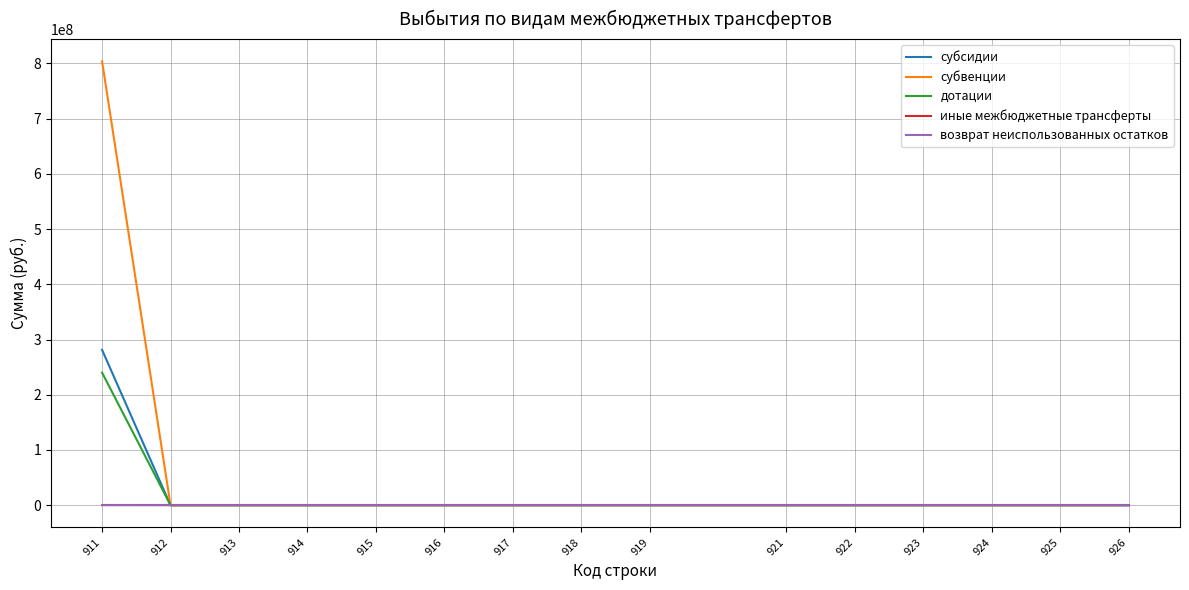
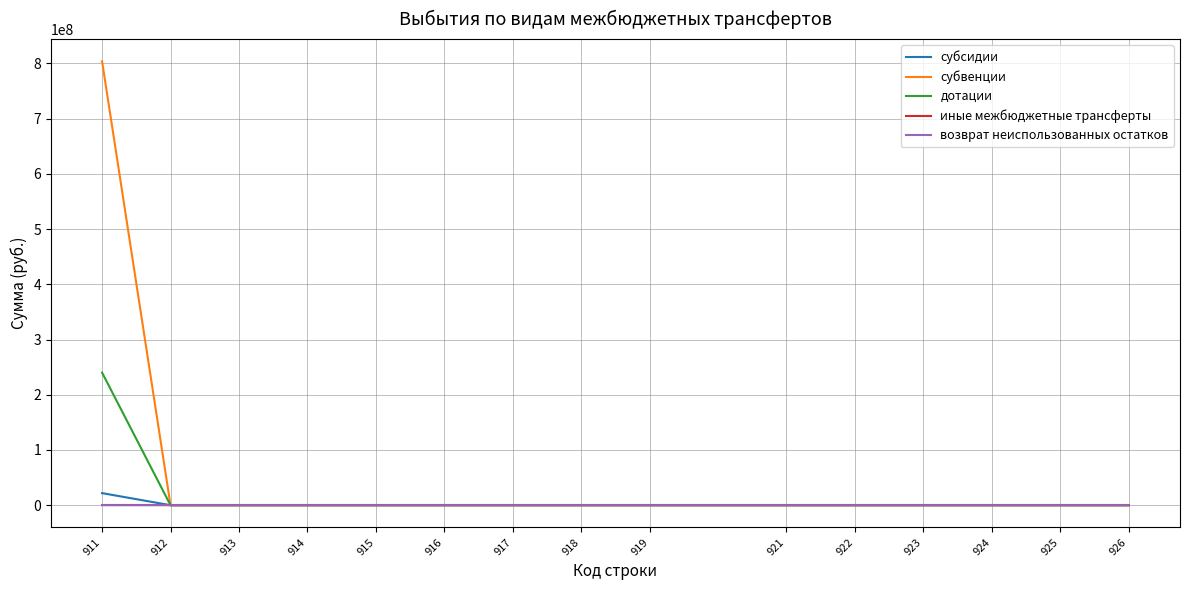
субсидии, 911: 280000000 -> 20000000
